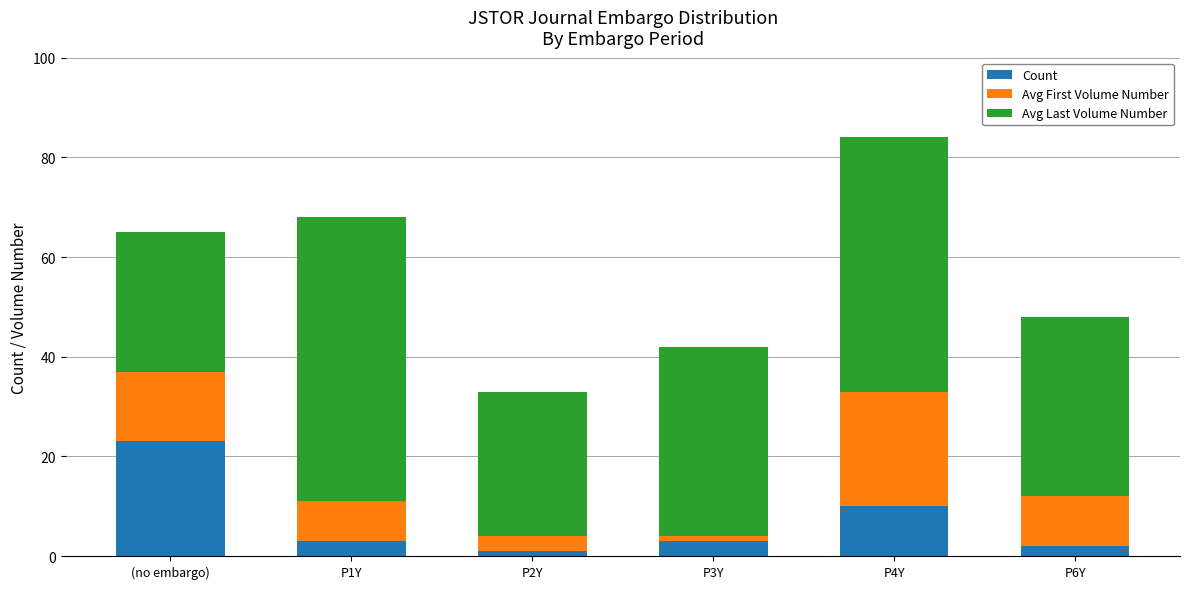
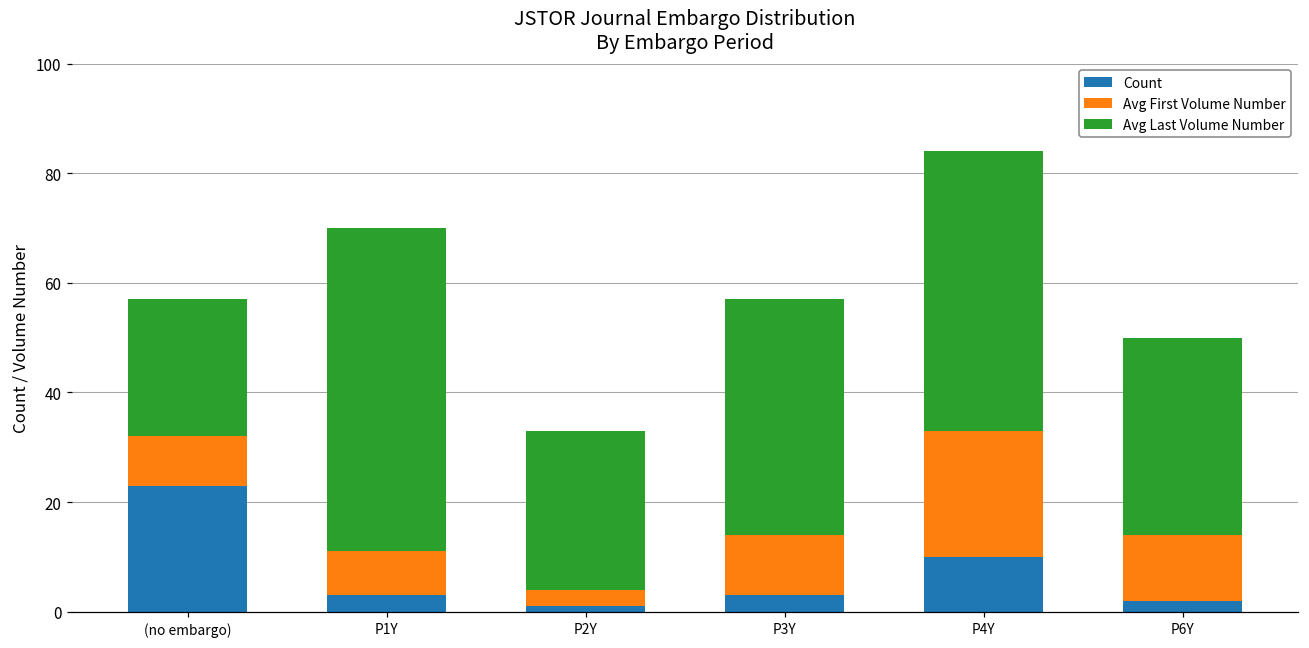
Avg First Volume Number, (no embargo): 14 -> 9
Avg Last Volume Number, (no embargo): 28 -> 25
Avg Last Volume Number, P1Y: 57 -> 59
Avg First Volume Number, P3Y: 1 -> 11
Avg Last Volume Number, P3Y: 38 -> 43
Avg First Volume Number, P6Y: 10 -> 12
